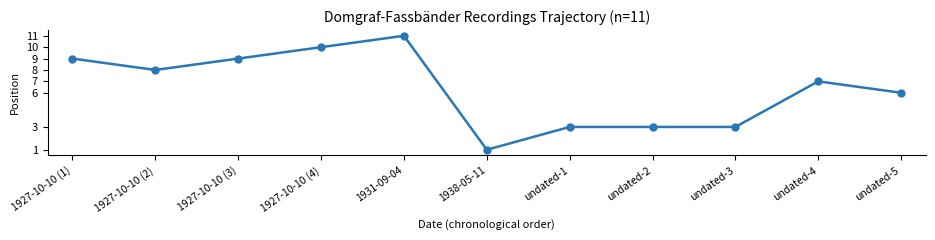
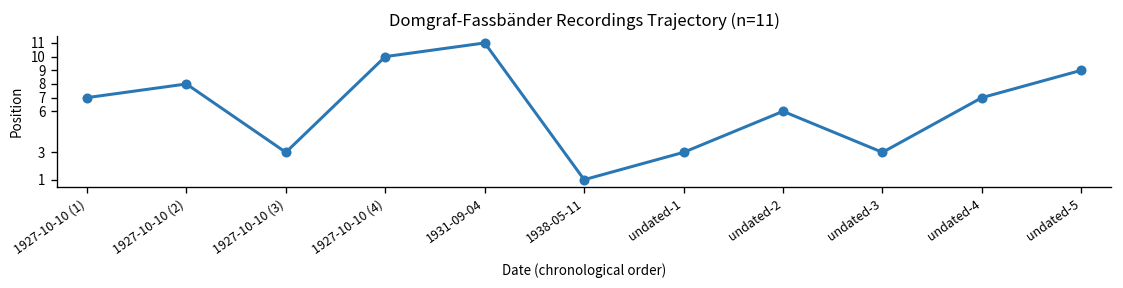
1927-10-10 (1): 9 -> 7
1927-10-10 (3): 9 -> 3
undated-2: 3 -> 6
undated-5: 6 -> 9
